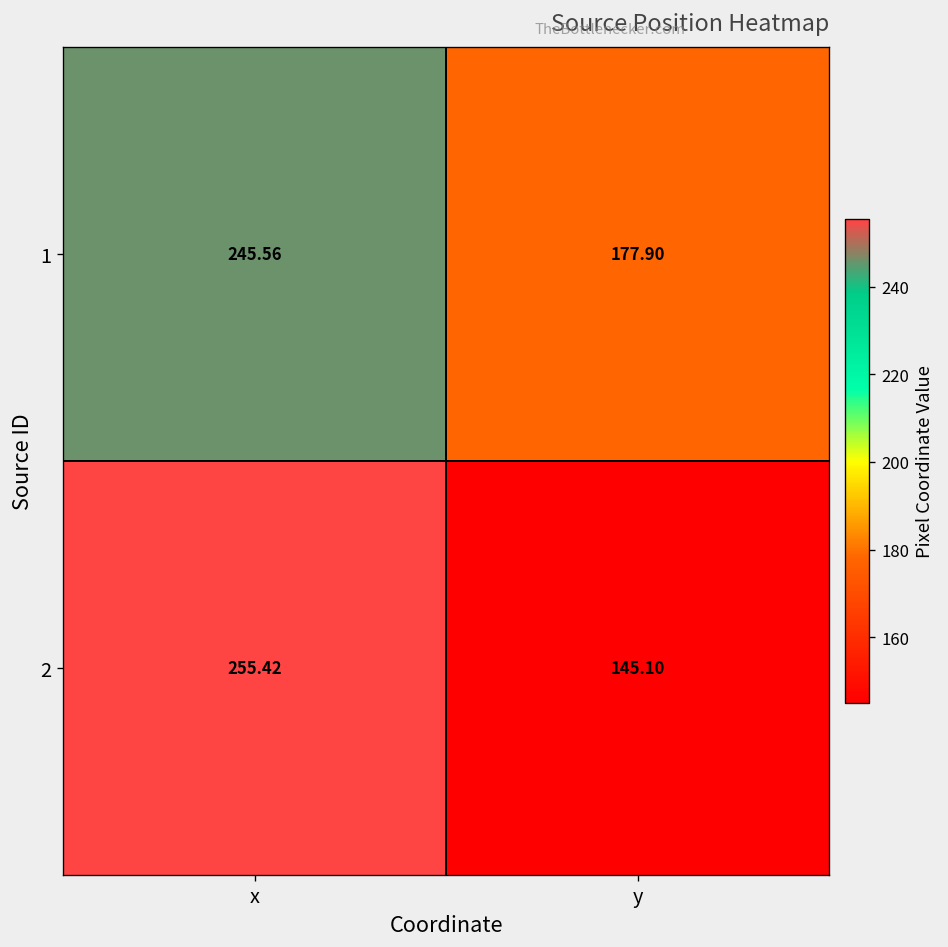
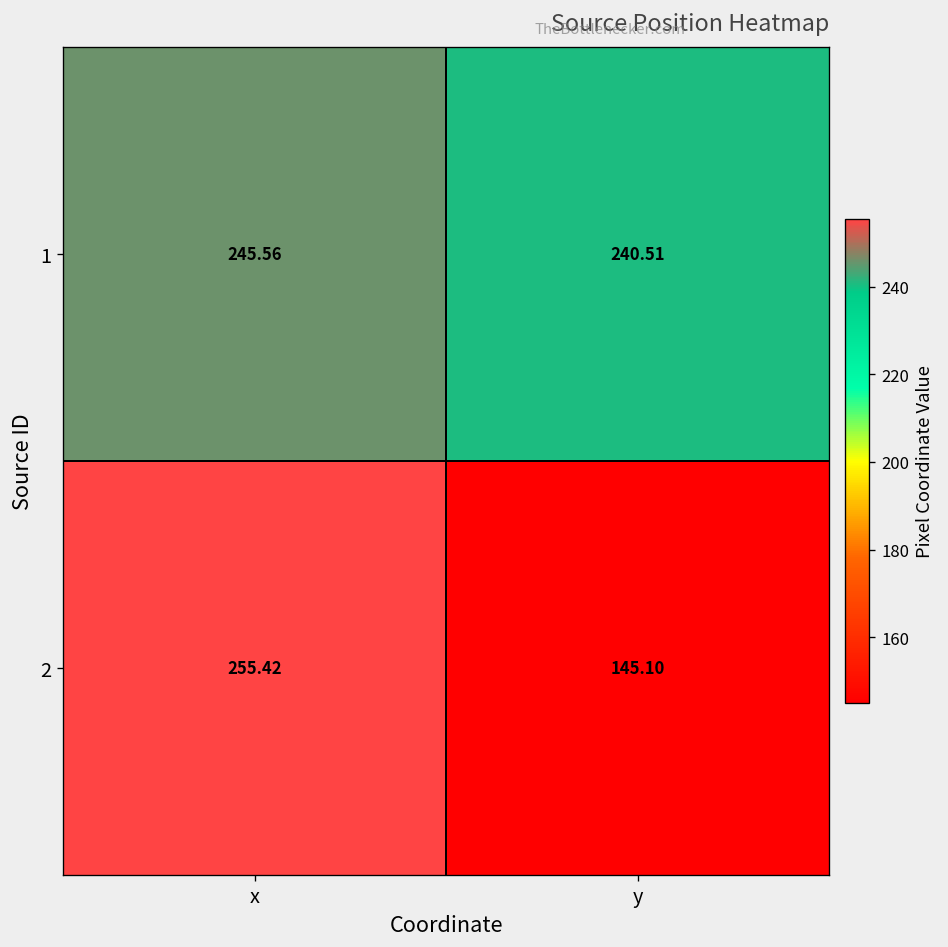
1, y: 177.90 -> 240.51
